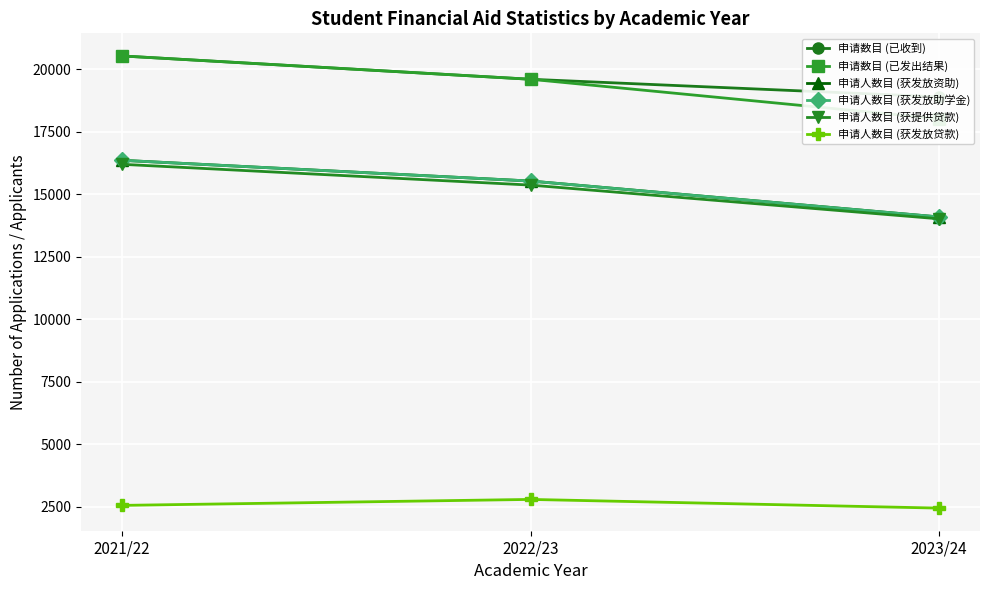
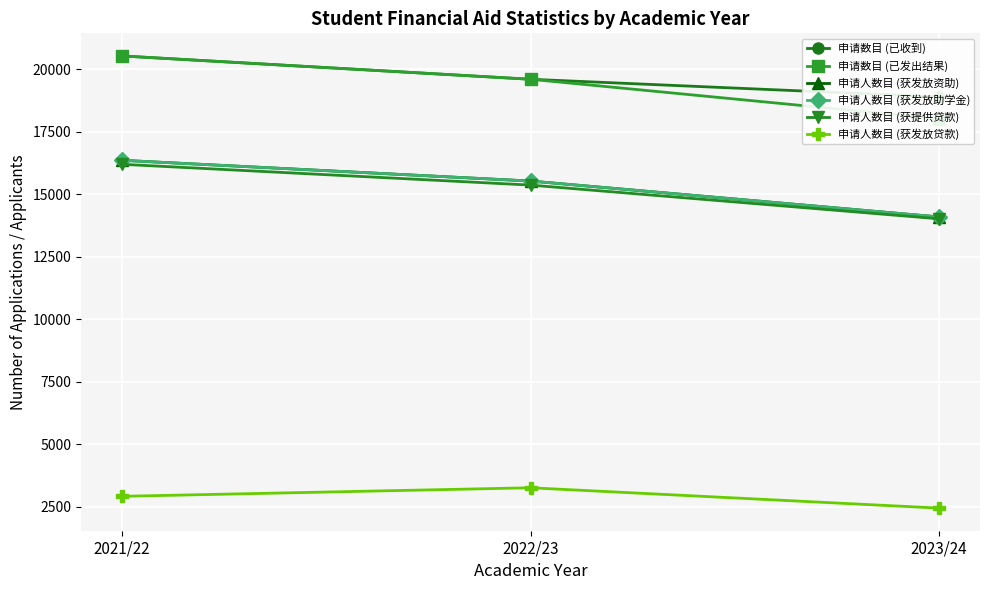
申请人数目 (获发放贷款), 2021/22: 2600 -> 2900
申请人数目 (获发放贷款), 2022/23: 2800 -> 3300
